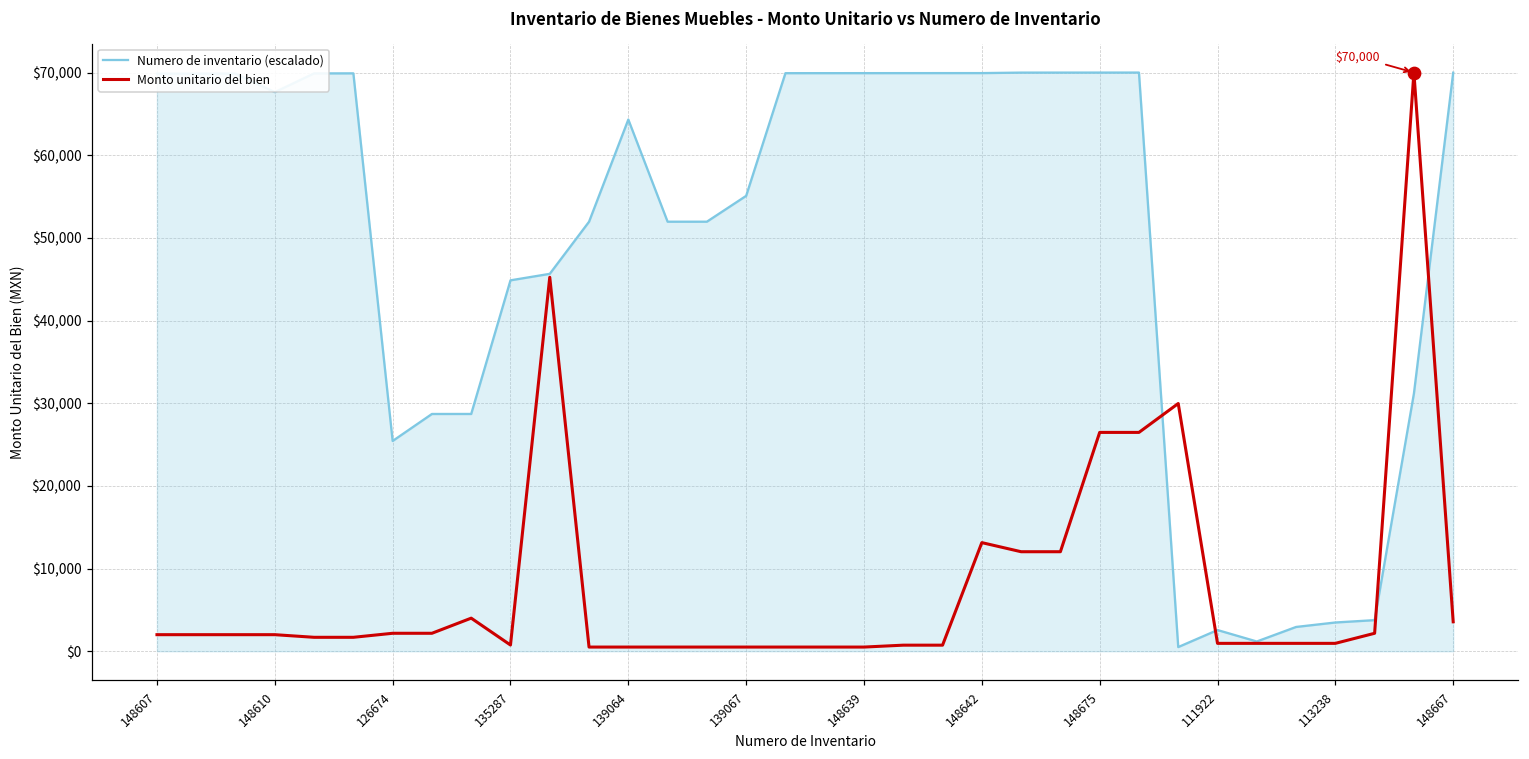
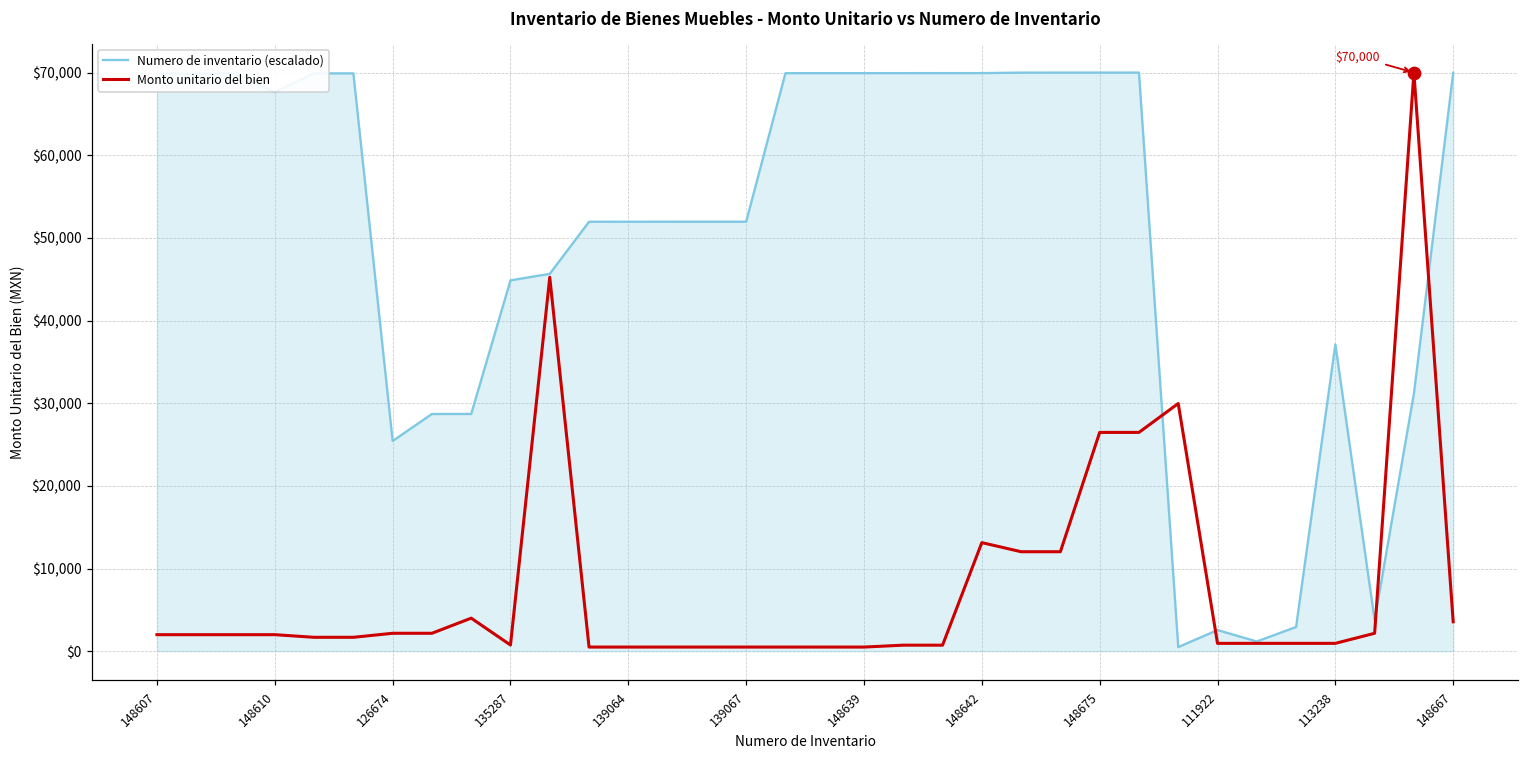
Numero de inventario (escalado), 139064: $64,000 -> $52,000
Numero de inventario (escalado), 139067: $55,000 -> $52,000
Numero de inventario (escalado), 113238: $3,000 -> $37,000
